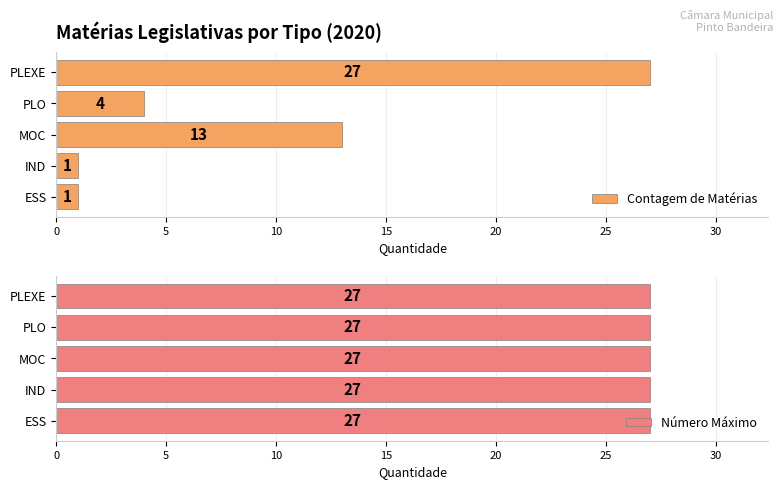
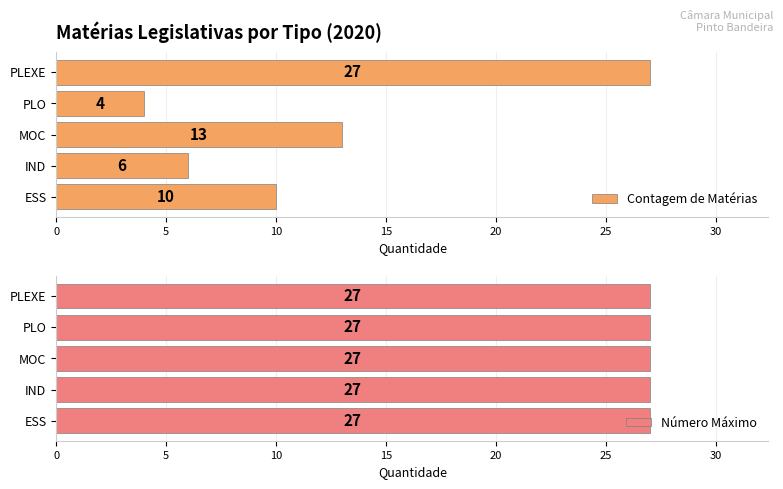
Matérias Legislativas por Tipo (2020), IND: 1 -> 6
Matérias Legislativas por Tipo (2020), ESS: 1 -> 10
